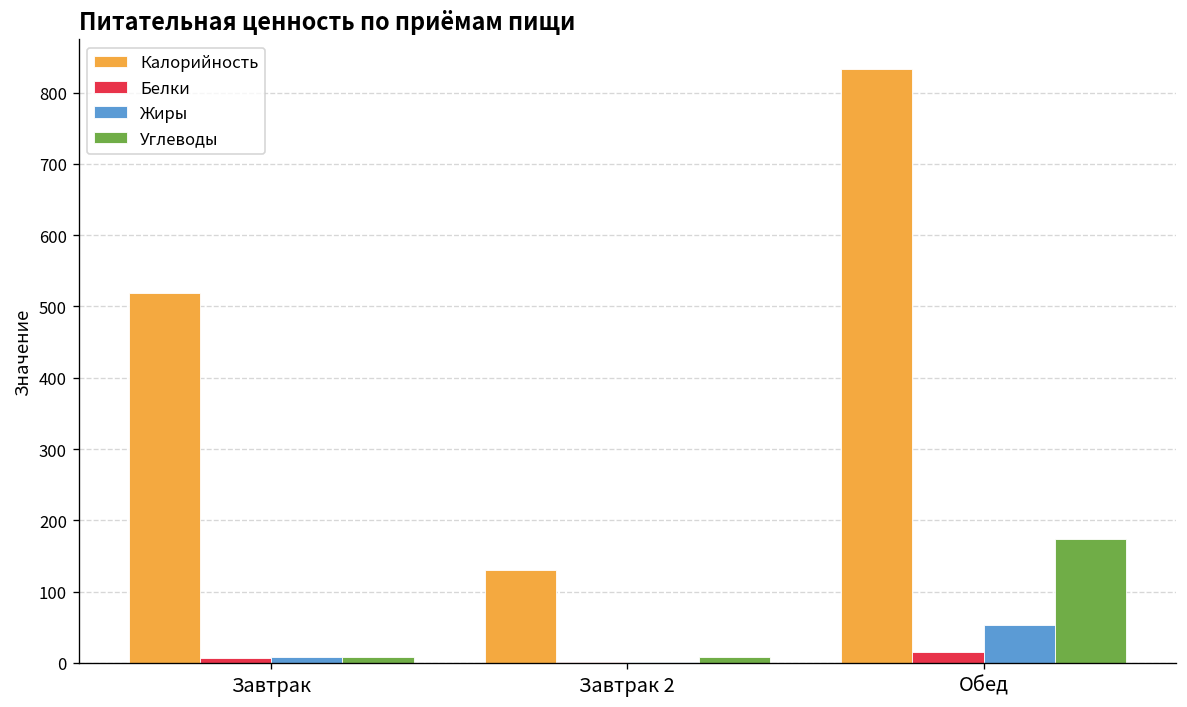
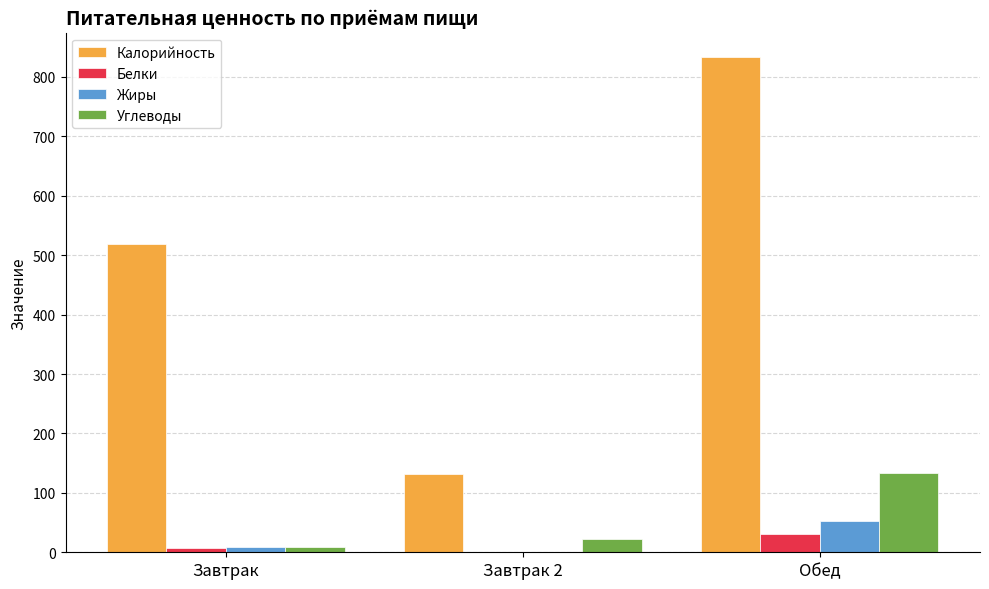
Углеводы, Завтрак 2: 10 -> 20
Белки, Обед: 10 -> 30
Углеводы, Обед: 170 -> 130
